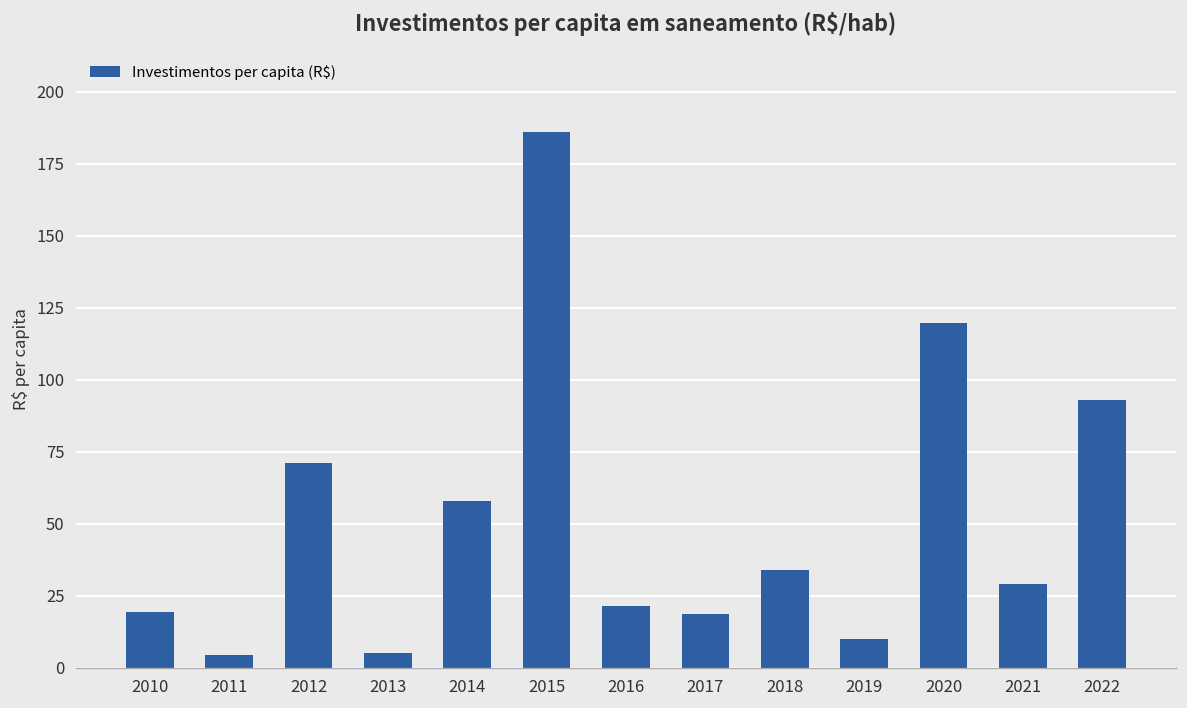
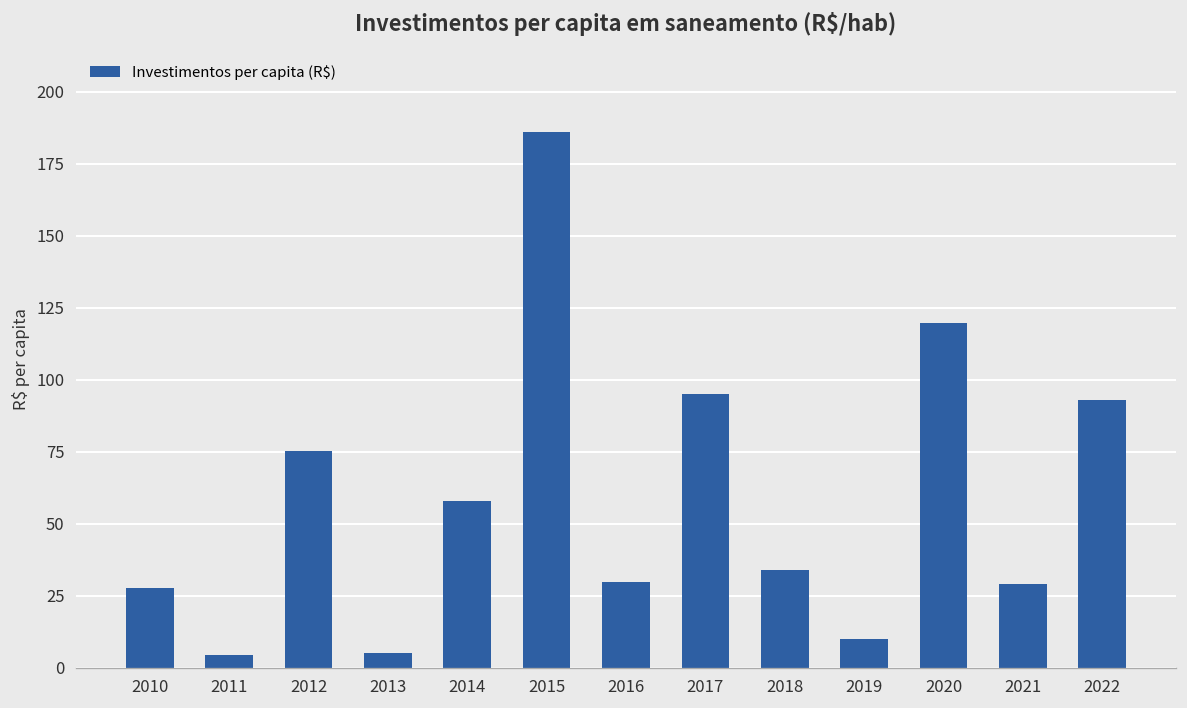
2010: 19 -> 28
2012: 71 -> 75
2016: 21 -> 30
2017: 18 -> 95
